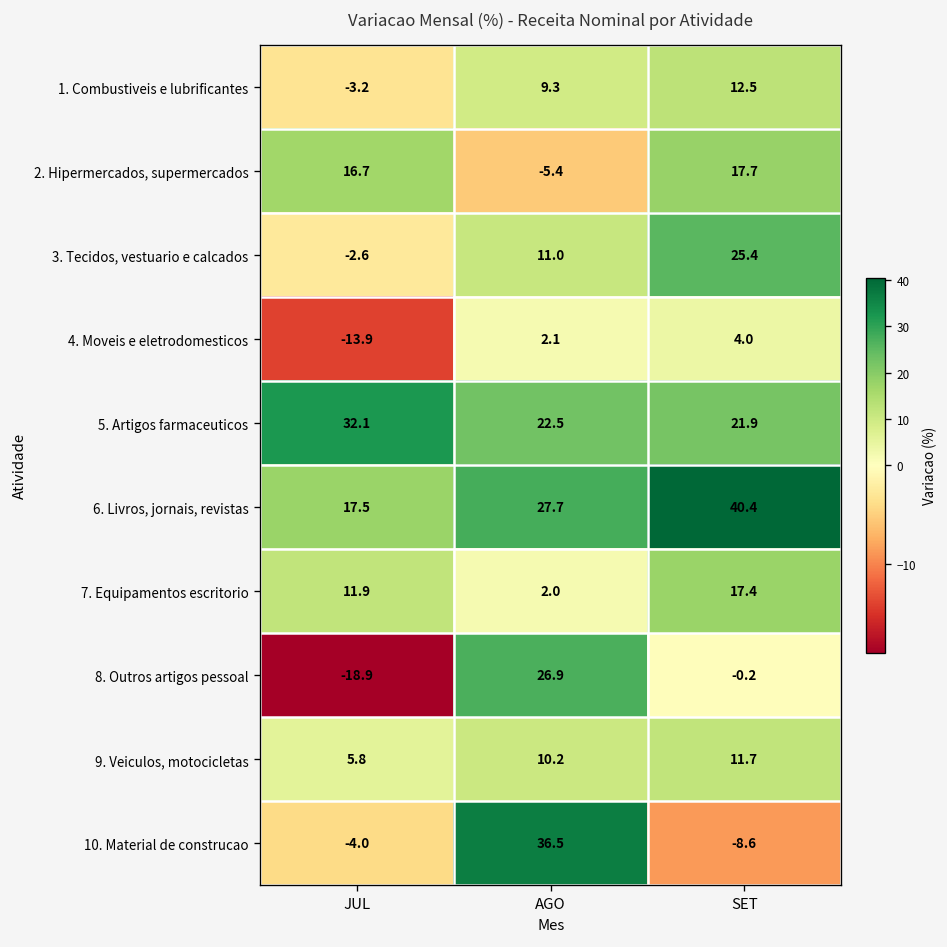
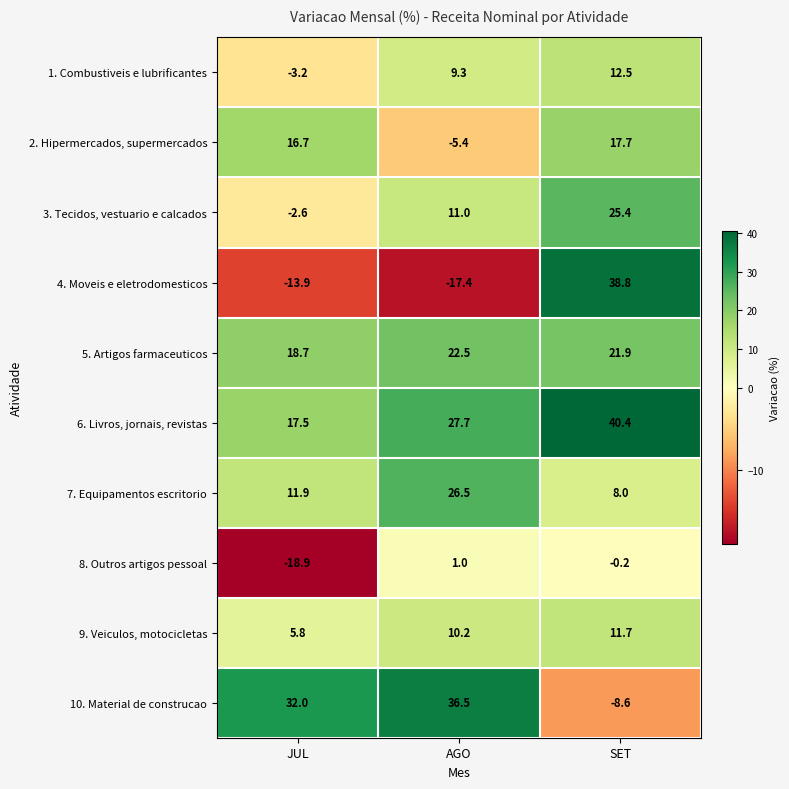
4. Moveis e eletrodomesticos, AGO: 2.1 -> -17.4
4. Moveis e eletrodomesticos, SET: 4.0 -> 38.8
5. Artigos farmaceuticos, JUL: 32.1 -> 18.7
7. Equipamentos escritorio, AGO: 2.0 -> 26.5
7. Equipamentos escritorio, SET: 17.4 -> 8.0
8. Outros artigos pessoal, AGO: 26.9 -> 1.0
10. Material de construcao, JUL: -4.0 -> 32.0
